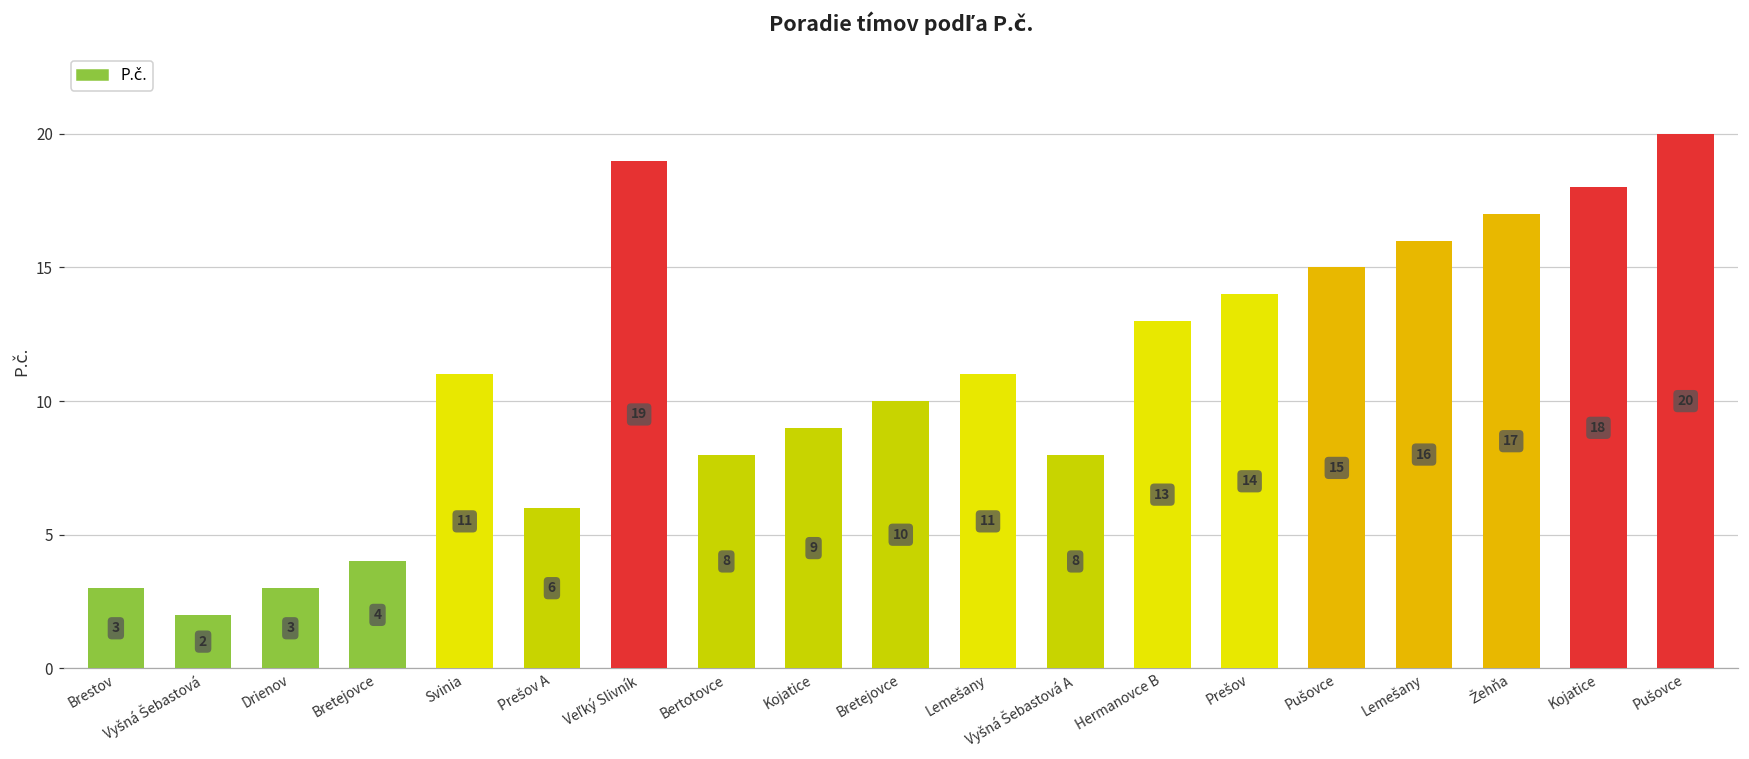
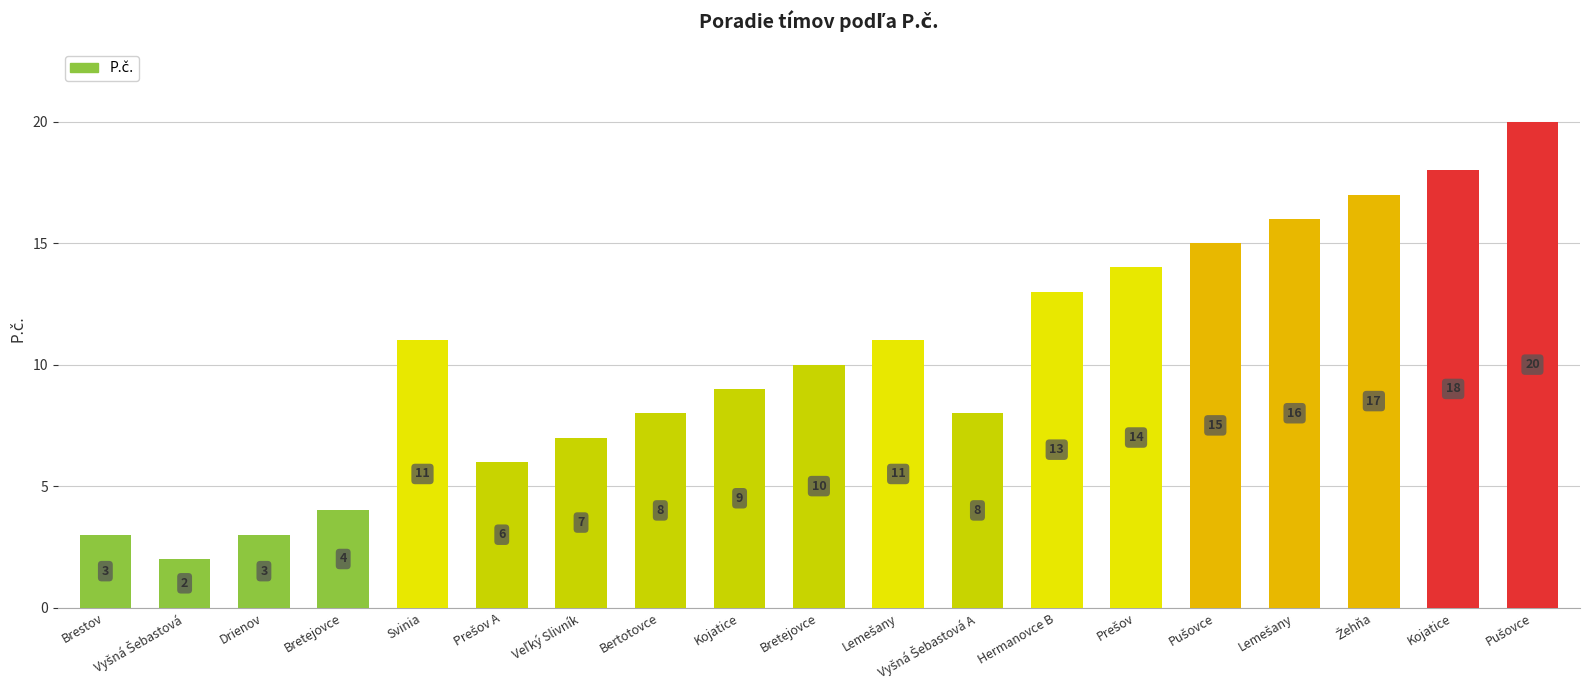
Veľký Slivník: 19 -> 7
